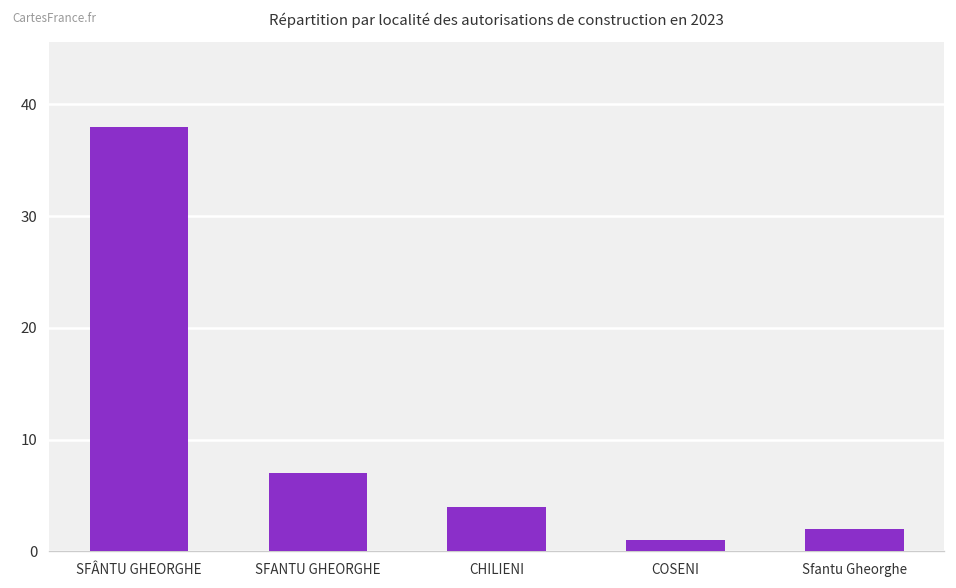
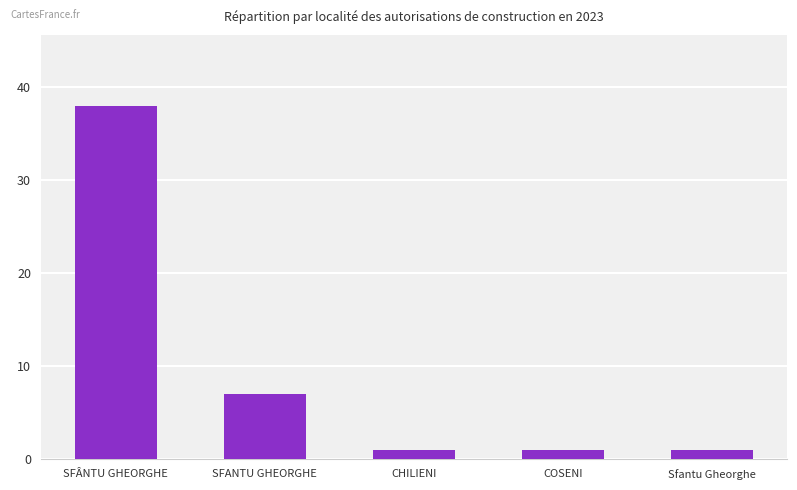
CHILIENI: 4 -> 1
Sfantu Gheorghe: 2 -> 1
